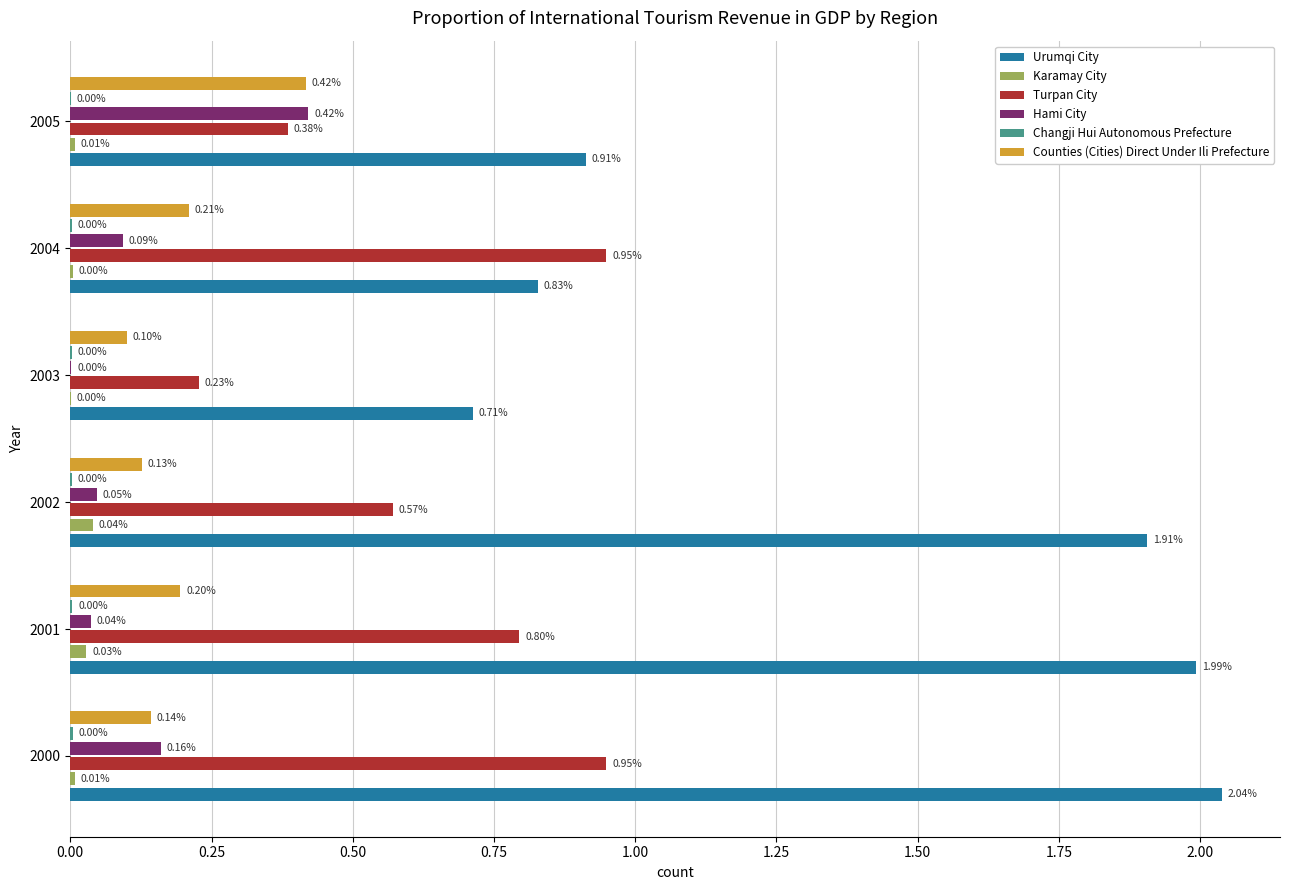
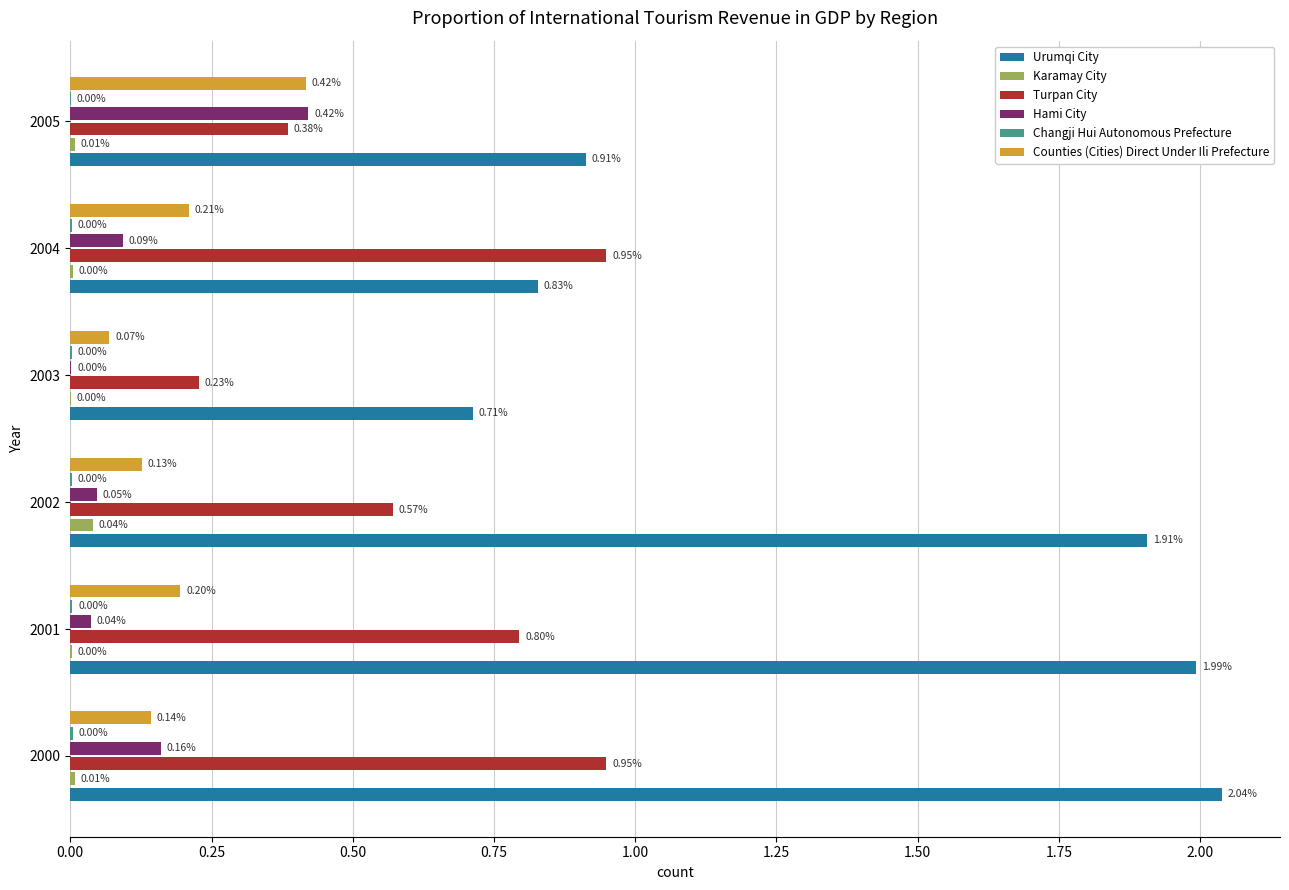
Counties (Cities) Direct Under Ili Prefecture, 2003: 0.10% -> 0.07%
Karamay City, 2001: 0.03% -> 0.00%
